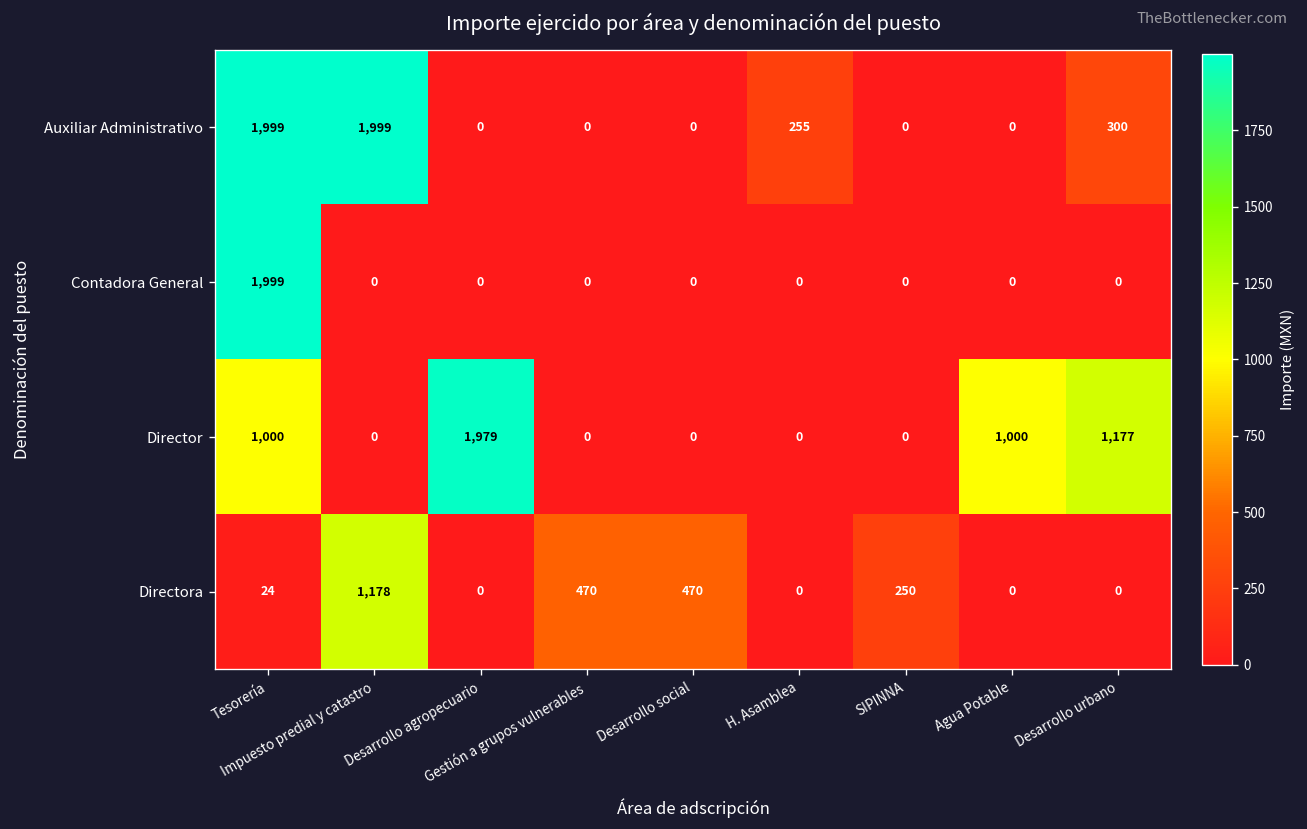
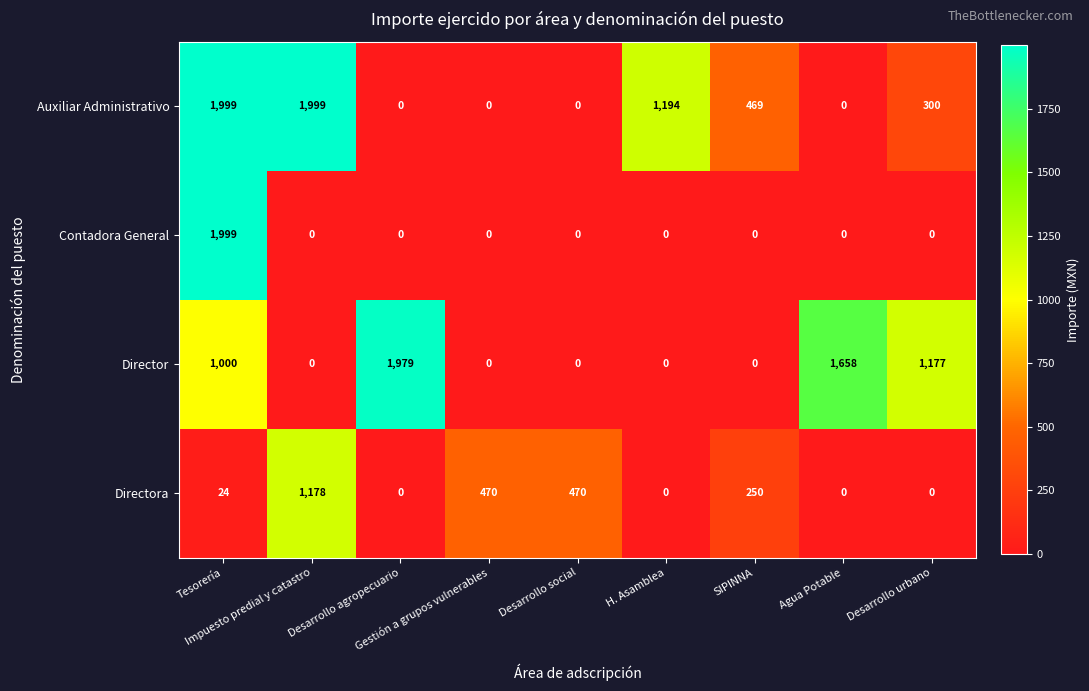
Auxiliar Administrativo, H. Asamblea: 255 -> 1,194
Auxiliar Administrativo, SIPINNA: 0 -> 469
Director, Agua Potable: 1,000 -> 1,658
